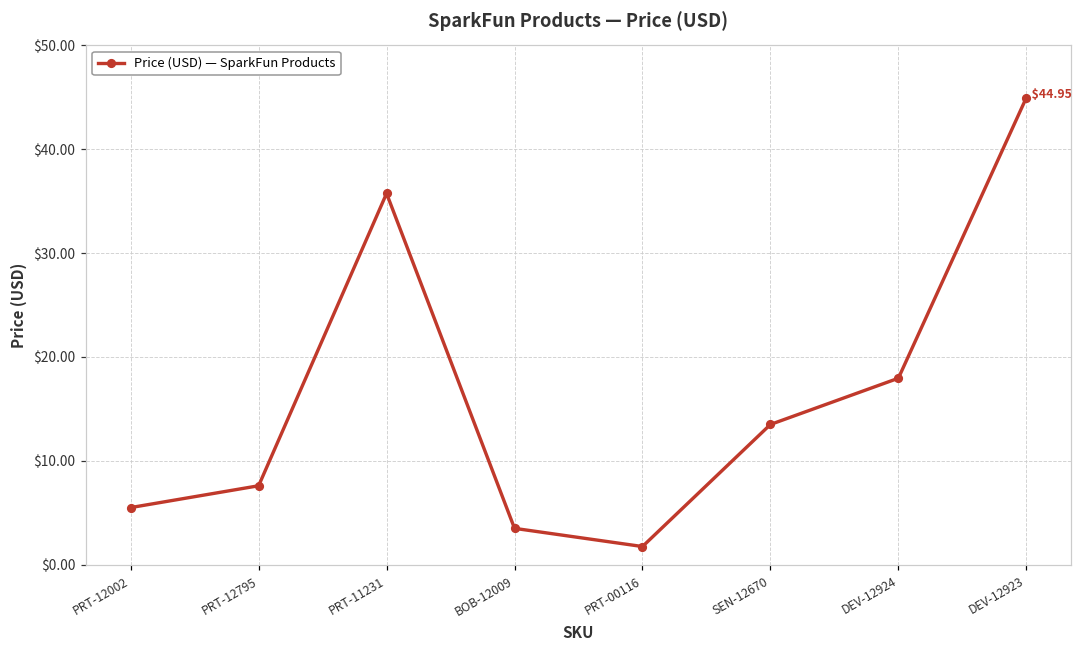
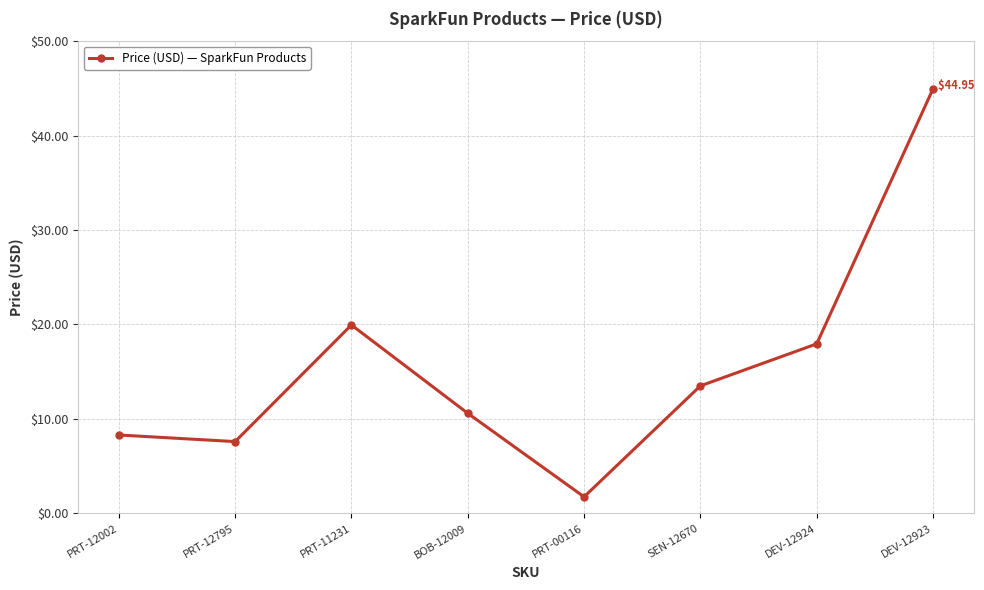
PRT-12002: $6 -> $8
PRT-11231: $36 -> $20
BOB-12009: $4 -> $11
